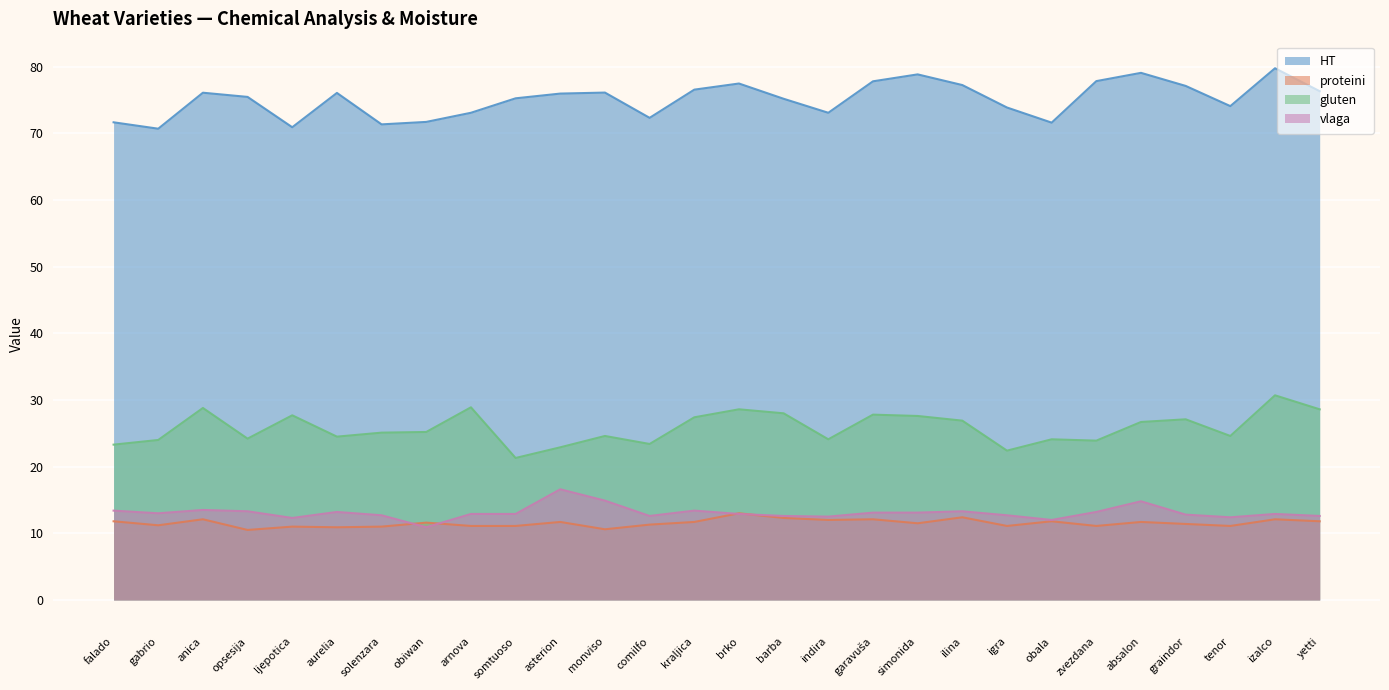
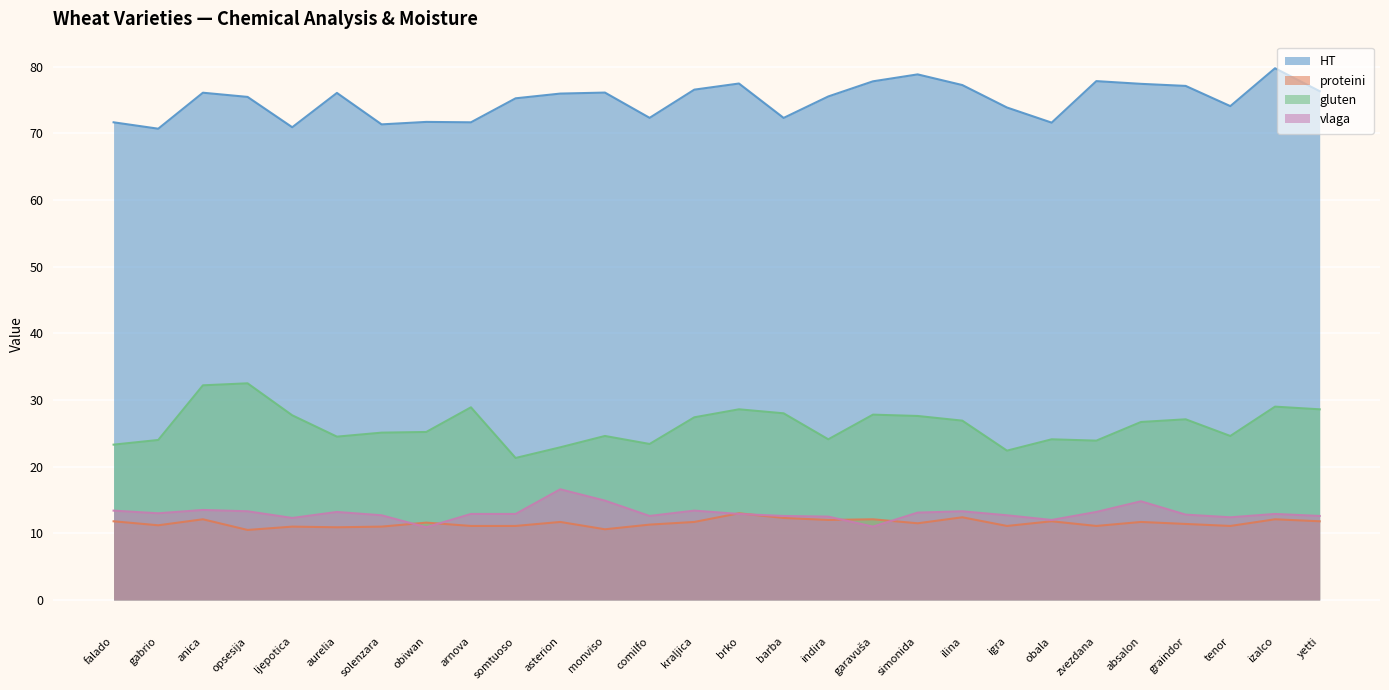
gluten, anica: 29 -> 32
gluten, opsesija: 24 -> 33
HT, arnova: 73 -> 72
HT, barba: 75 -> 72
HT, indira: 73 -> 76
vlaga, garavuša: 13 -> 11
HT, absalon: 79 -> 77
gluten, izalco: 31 -> 29
